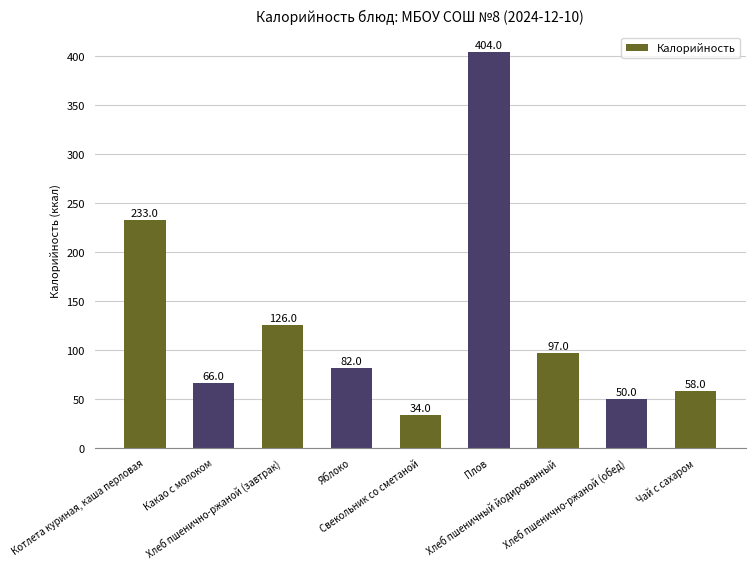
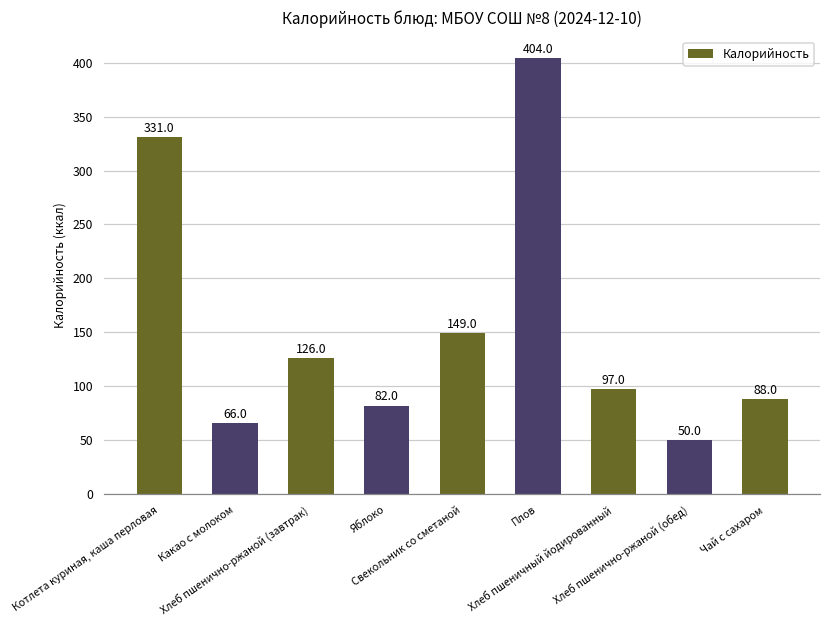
Котлета куриная, каша перловая: 233.0 -> 331.0
Свекольник со сметаной: 34.0 -> 149.0
Чай с сахаром: 58.0 -> 88.0
